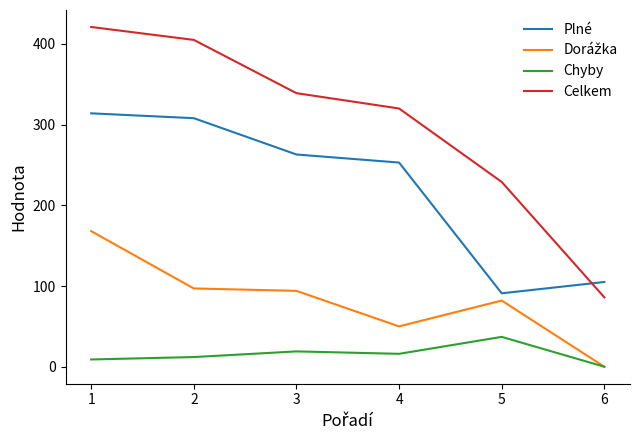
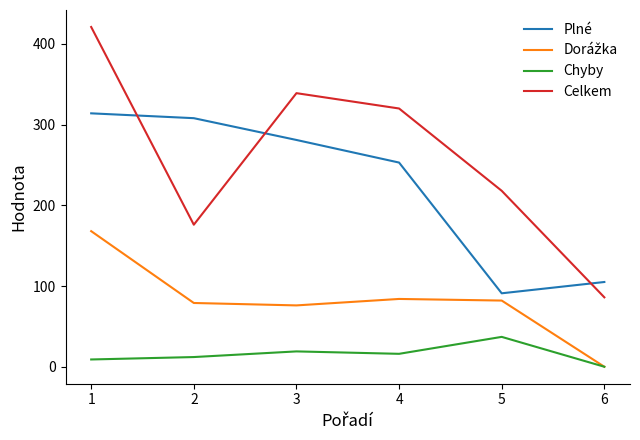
Dorážka, 2: 100 -> 80
Celkem, 2: 410 -> 180
Plné, 3: 260 -> 280
Dorážka, 3: 90 -> 80
Dorážka, 4: 50 -> 80
Celkem, 5: 230 -> 220
